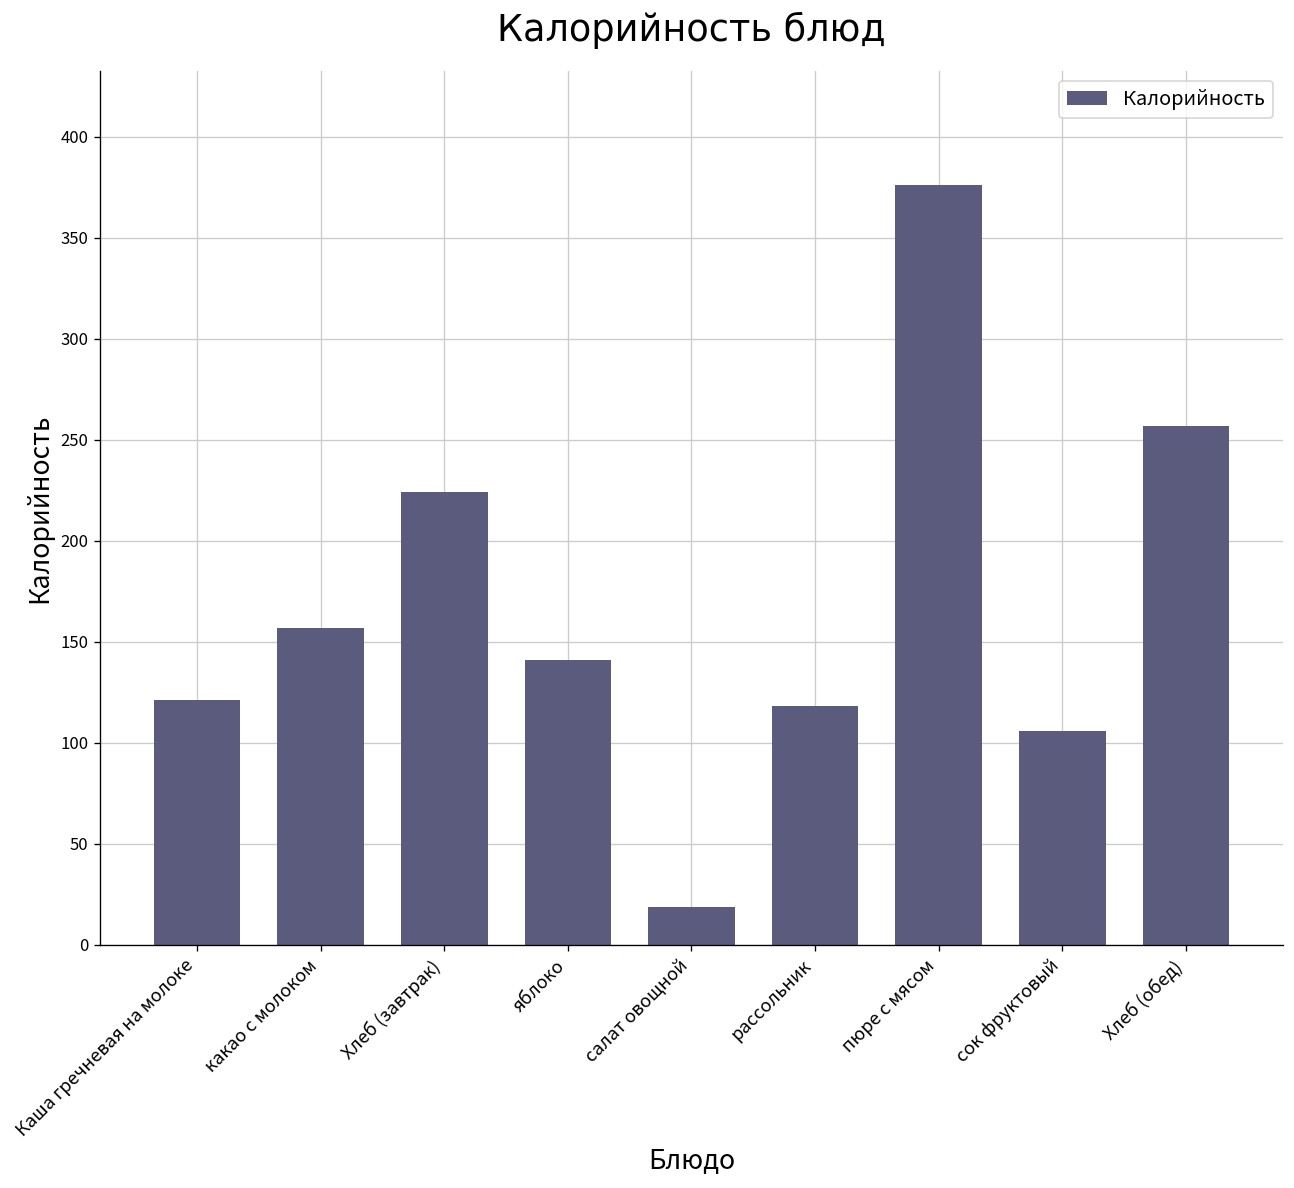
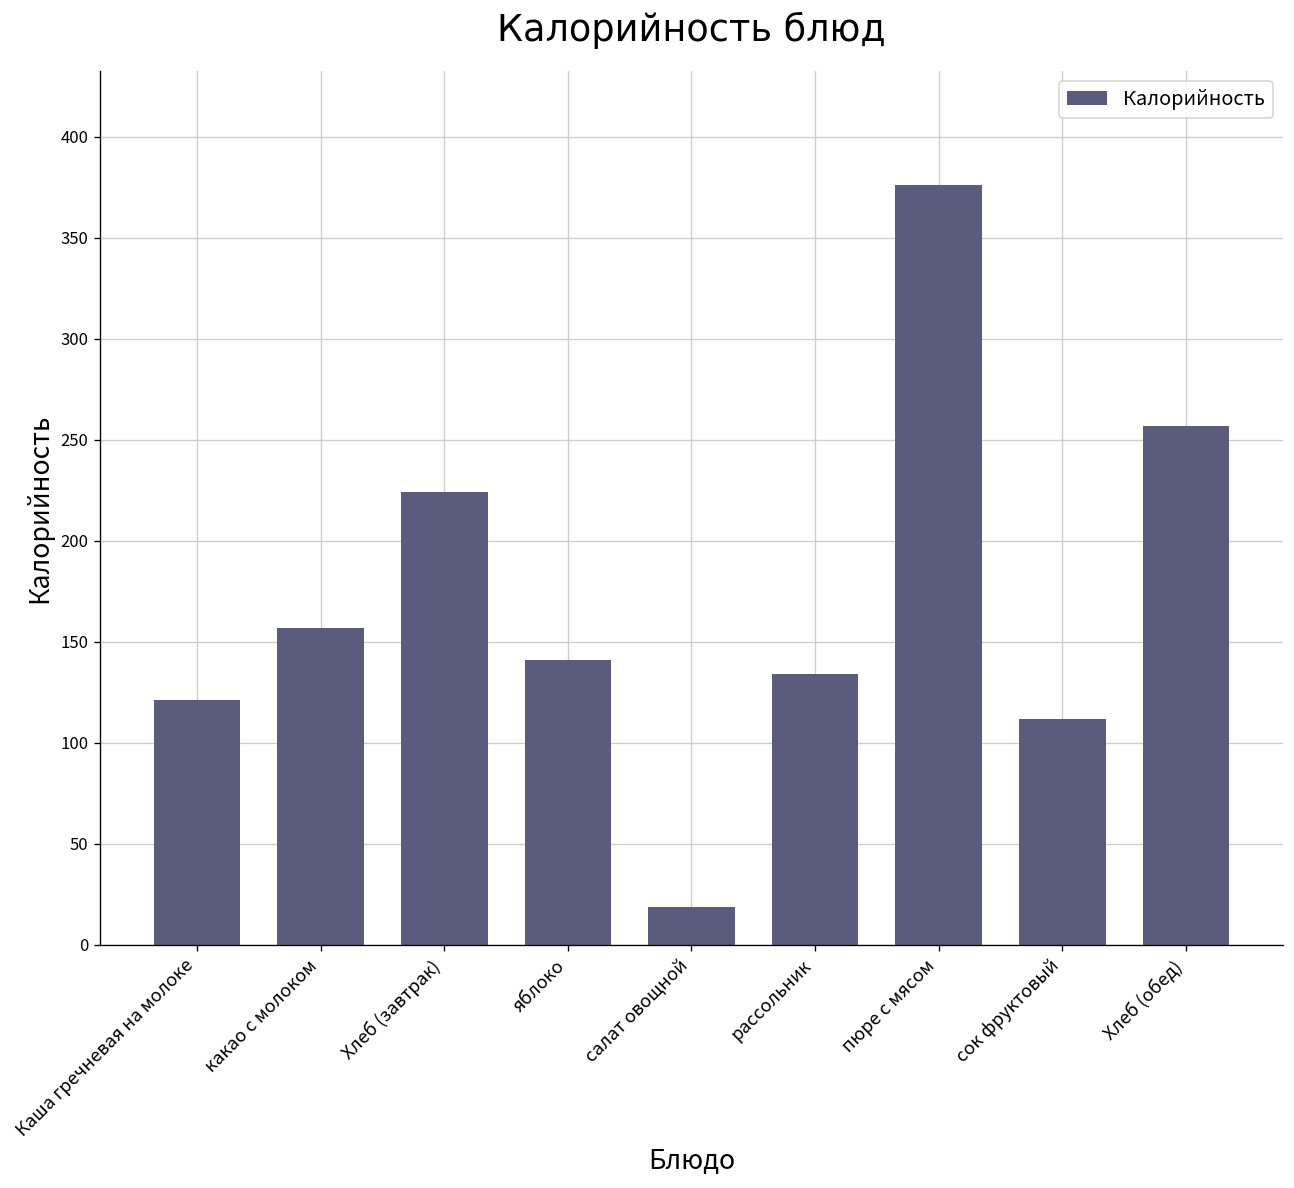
рассольник: 118 -> 134
сок фруктовый: 106 -> 112
